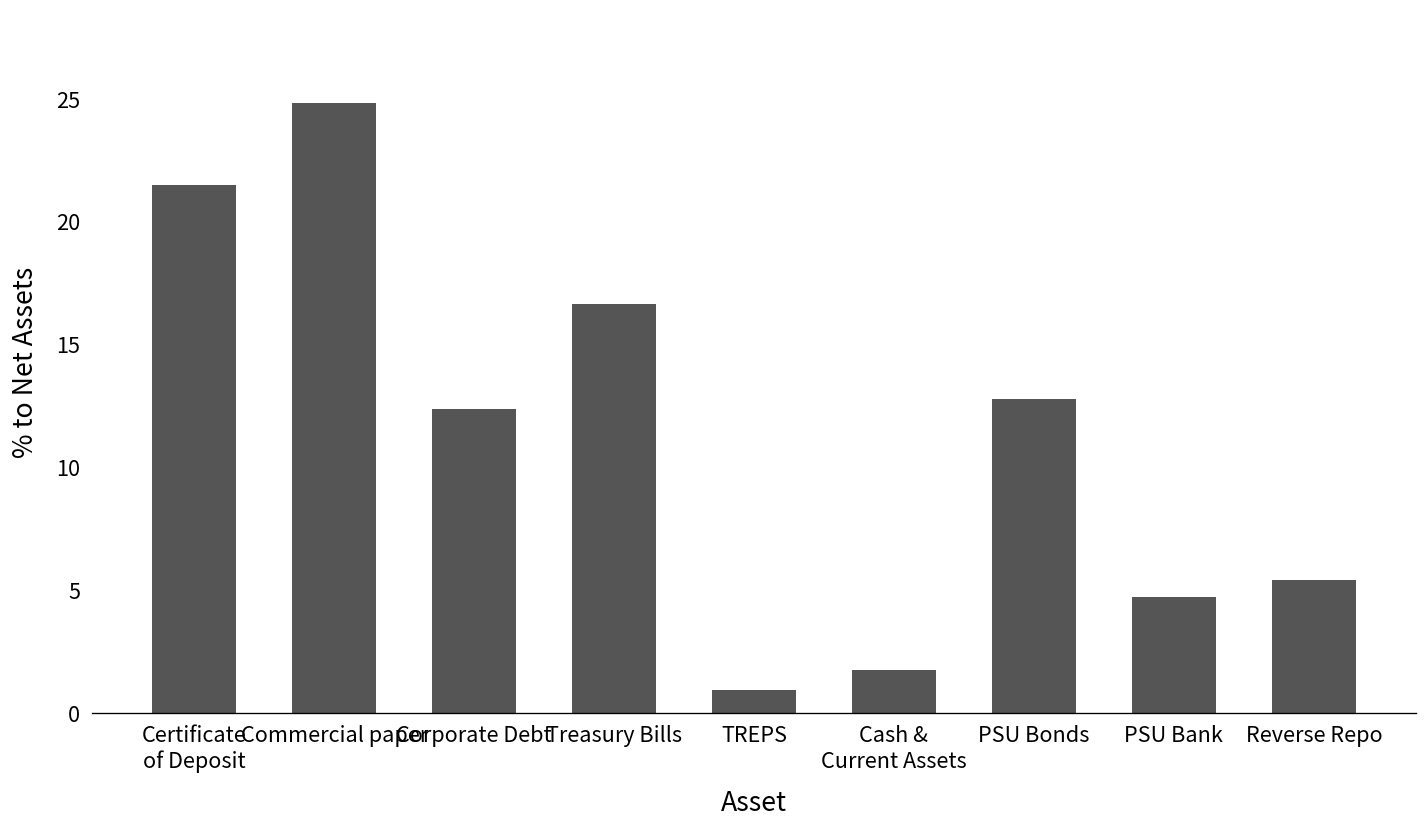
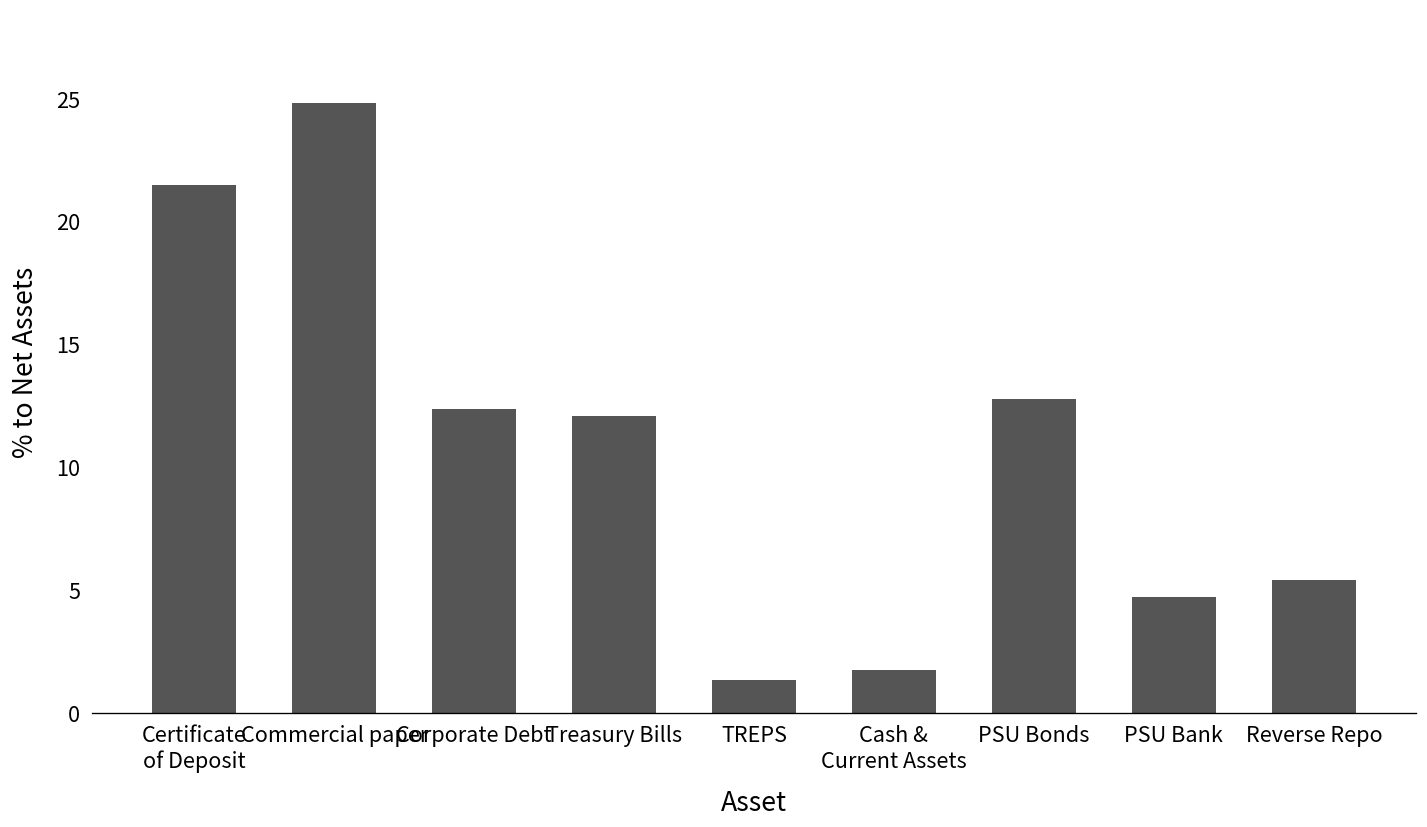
Treasury Bills: 16.6 -> 12.1
TREPS: 0.9 -> 1.3
